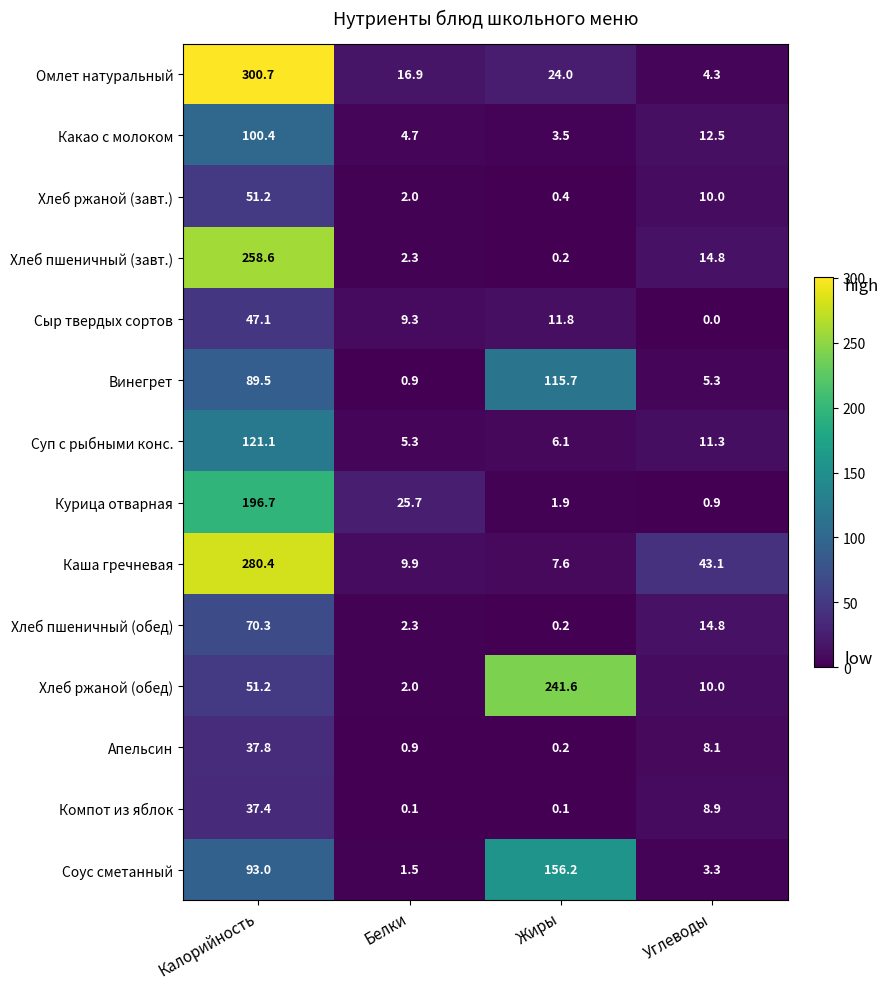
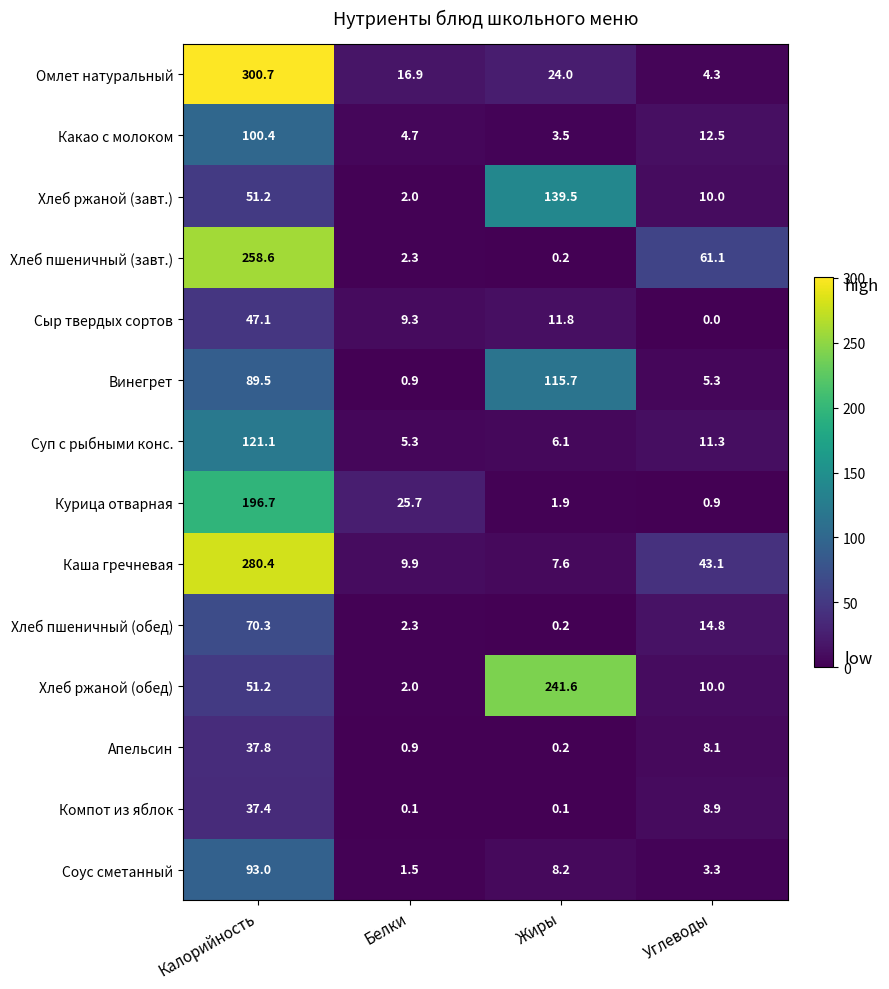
Хлеб ржаной (завт.), Жиры: 0.4 -> 139.5
Хлеб пшеничный (завт.), Углеводы: 14.8 -> 61.1
Соус сметанный, Жиры: 156.2 -> 8.2
